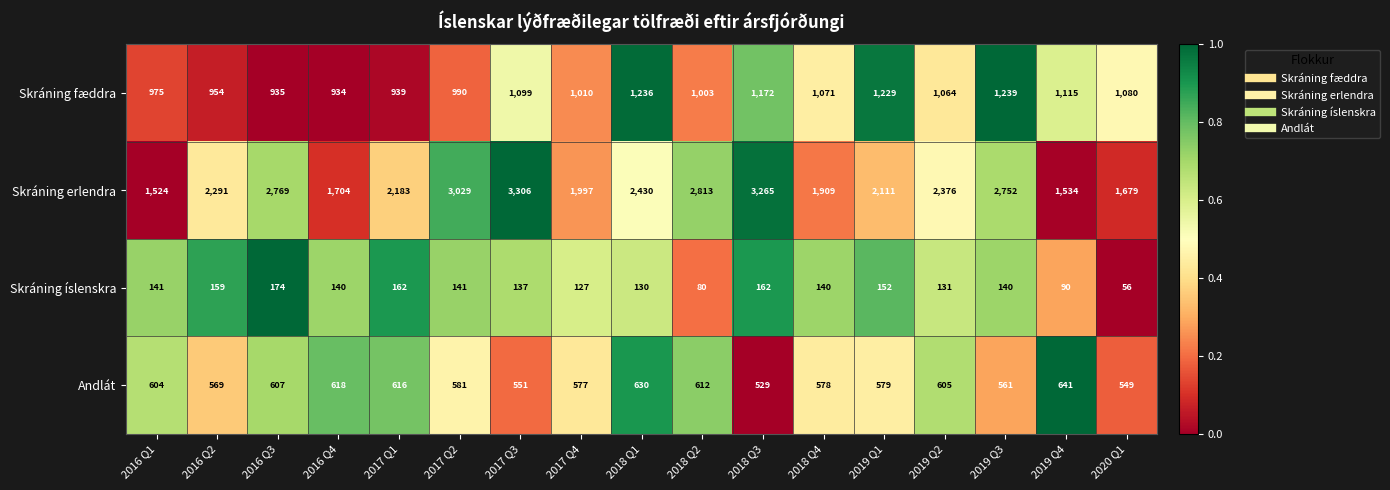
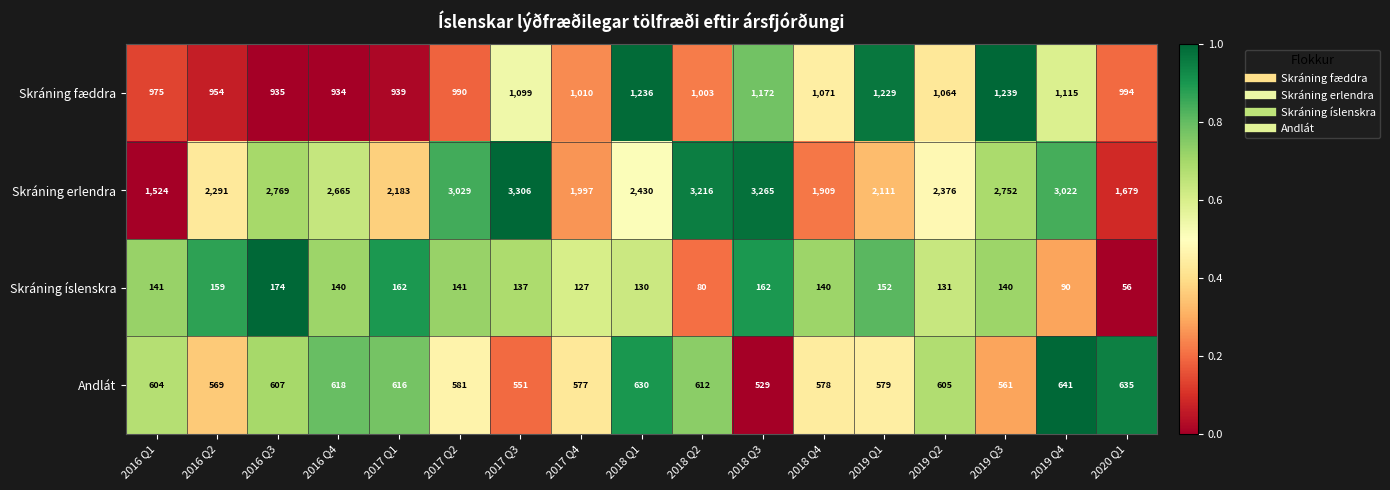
Skráning fæddra, 2020 Q1: 1,080 -> 994
Skráning erlendra, 2016 Q4: 1,704 -> 2,665
Skráning erlendra, 2018 Q2: 2,813 -> 3,216
Skráning erlendra, 2019 Q4: 1,534 -> 3,022
Andlát, 2020 Q1: 549 -> 635
